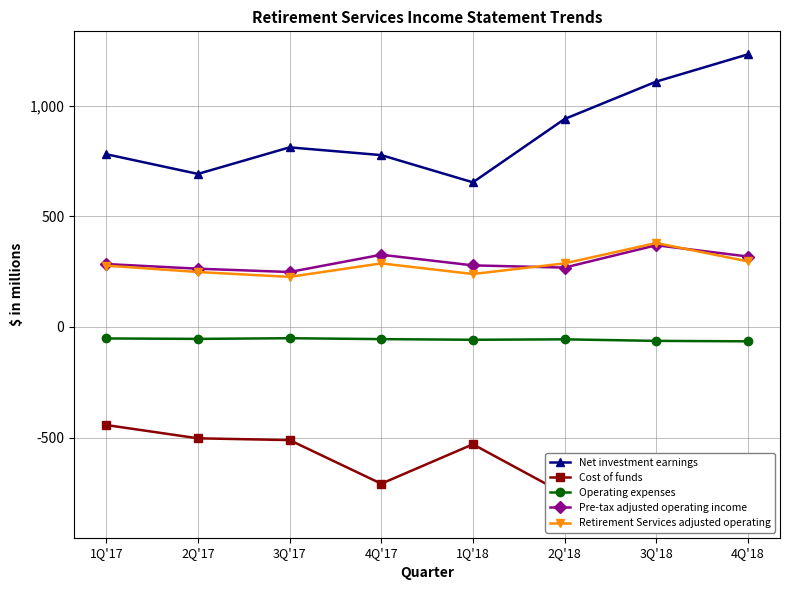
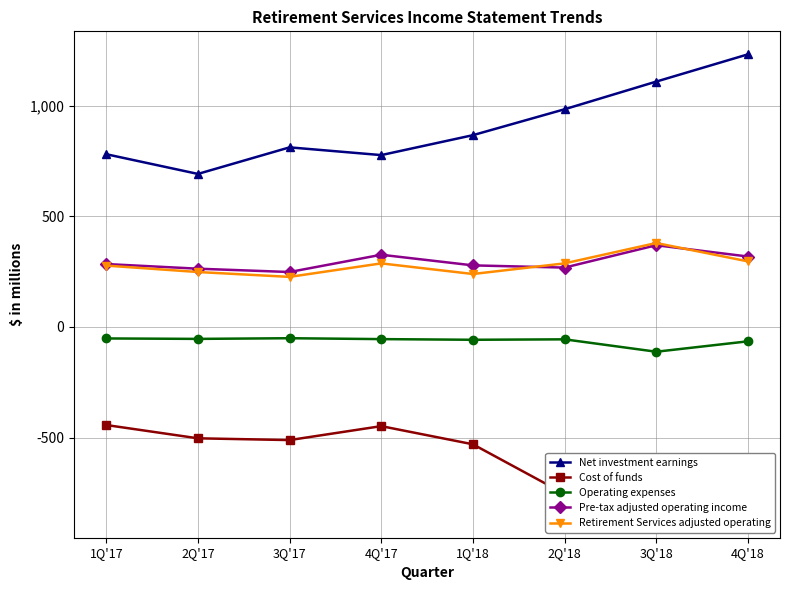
Cost of funds, 4Q'17: -710 -> -450
Net investment earnings, 1Q'18: 650 -> 870
Net investment earnings, 2Q'18: 940 -> 980
Operating expenses, 3Q'18: -60 -> -110
